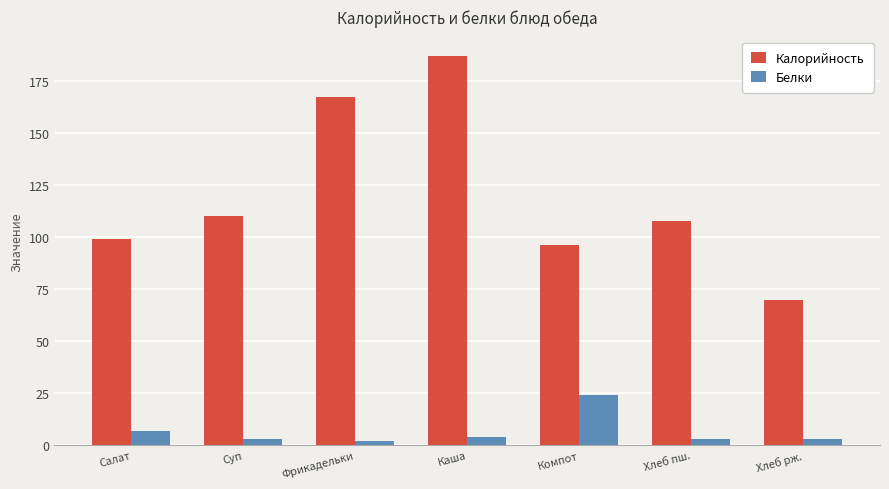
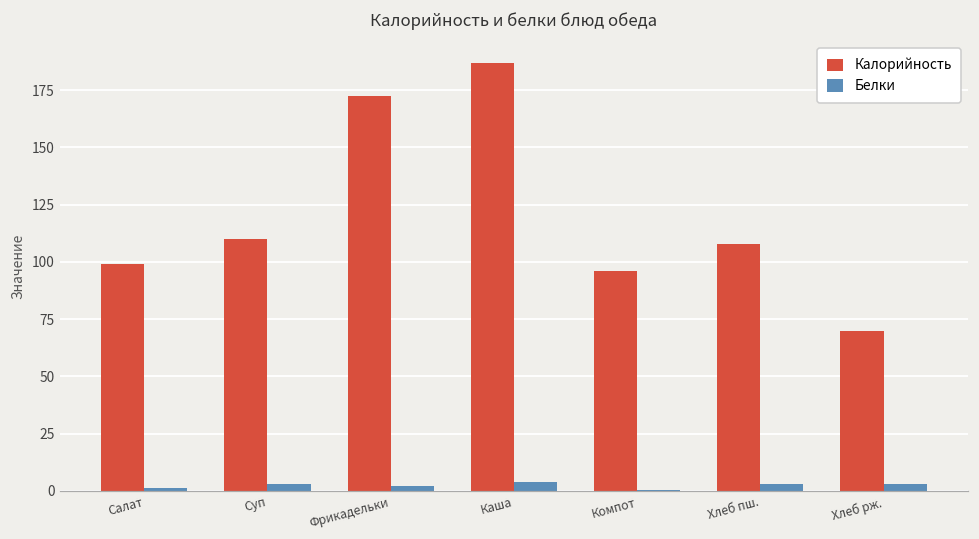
Белки, Салат: 7 -> 1
Калорийность, Фрикадельки: 167 -> 172
Белки, Компот: 24 -> 1
